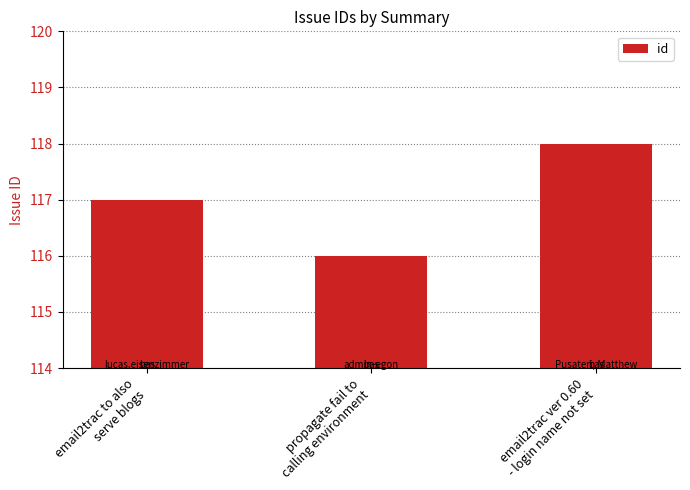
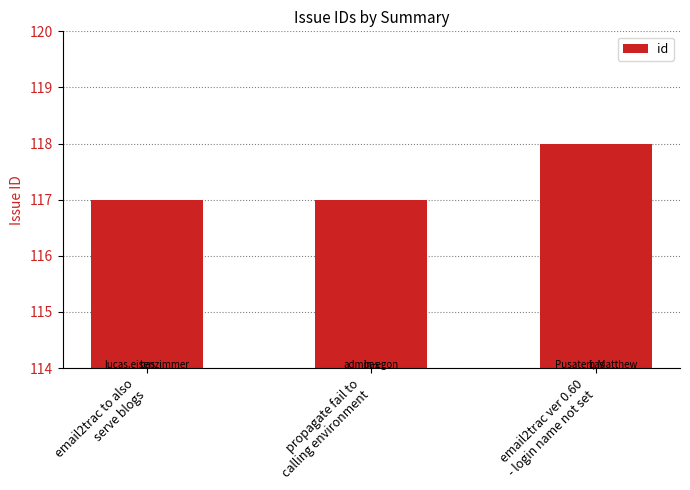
propagate fail to calling environment: 116 -> 117
